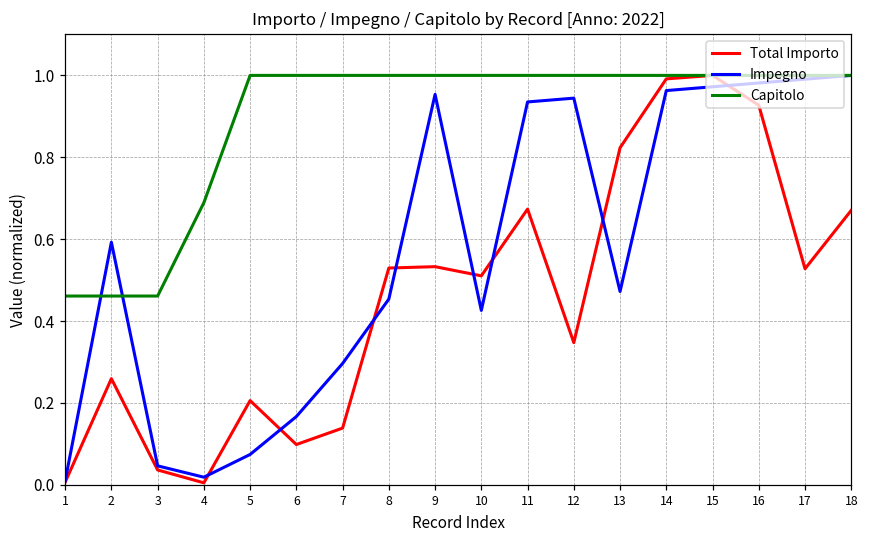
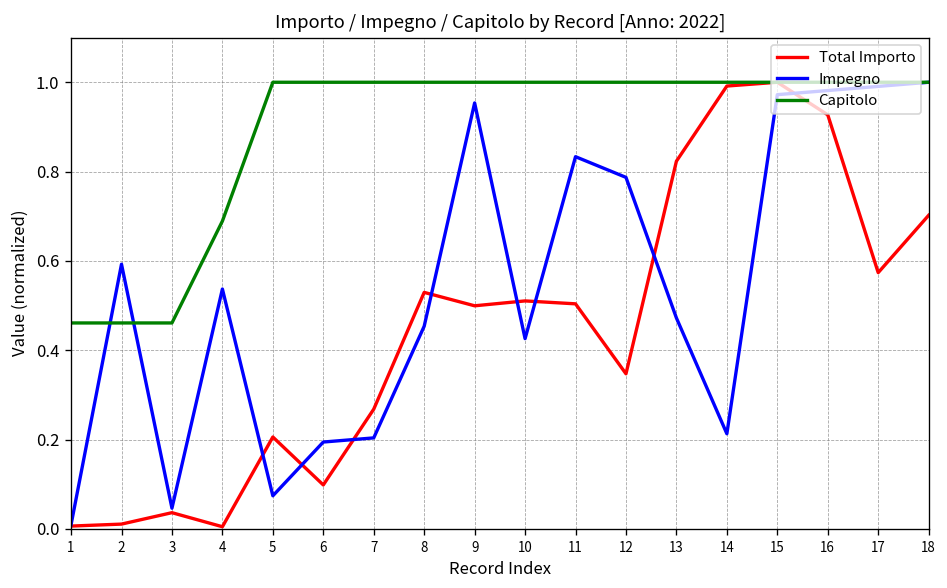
Total Importo, 2: 0.26 -> 0.01
Impegno, 4: 0.02 -> 0.54
Impegno, 6: 0.17 -> 0.19
Total Importo, 7: 0.14 -> 0.27
Impegno, 7: 0.30 -> 0.20
Total Importo, 9: 0.53 -> 0.50
Total Importo, 11: 0.67 -> 0.50
Impegno, 11: 0.94 -> 0.83
Impegno, 12: 0.94 -> 0.79
Impegno, 14: 0.96 -> 0.21
Total Importo, 17: 0.53 -> 0.57
Total Importo, 18: 0.67 -> 0.70
